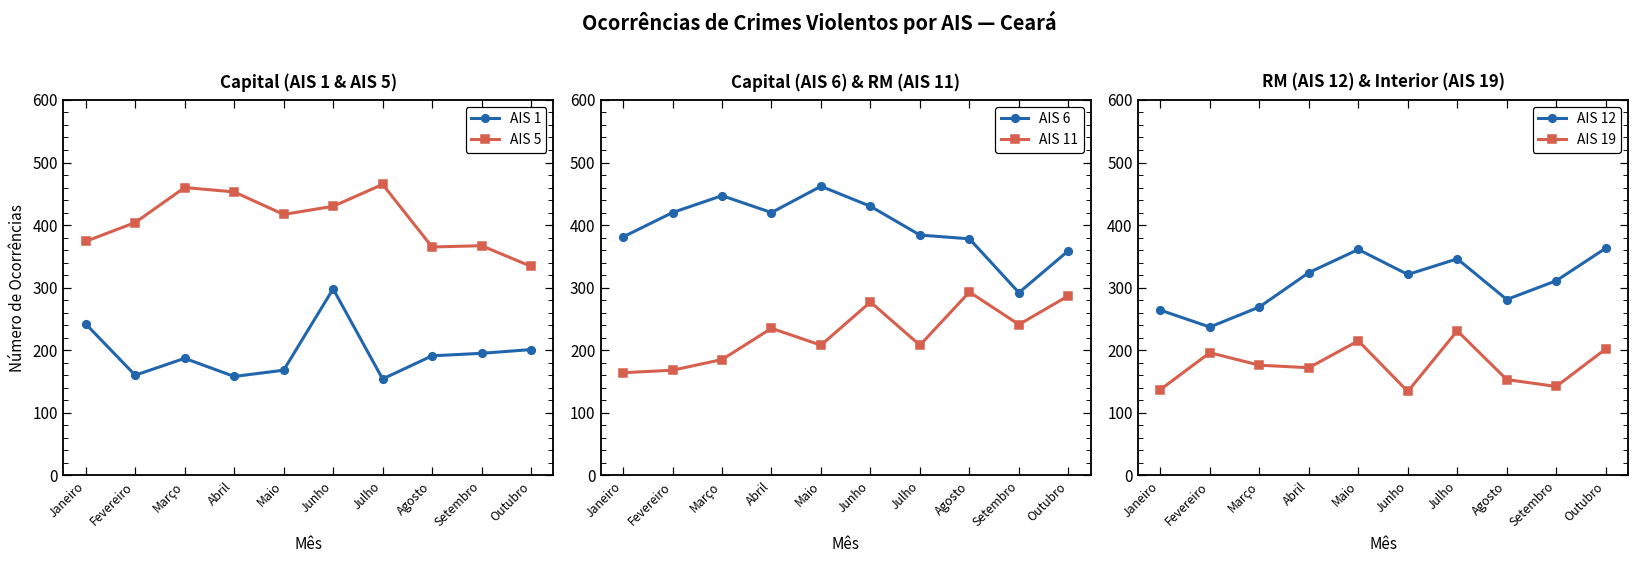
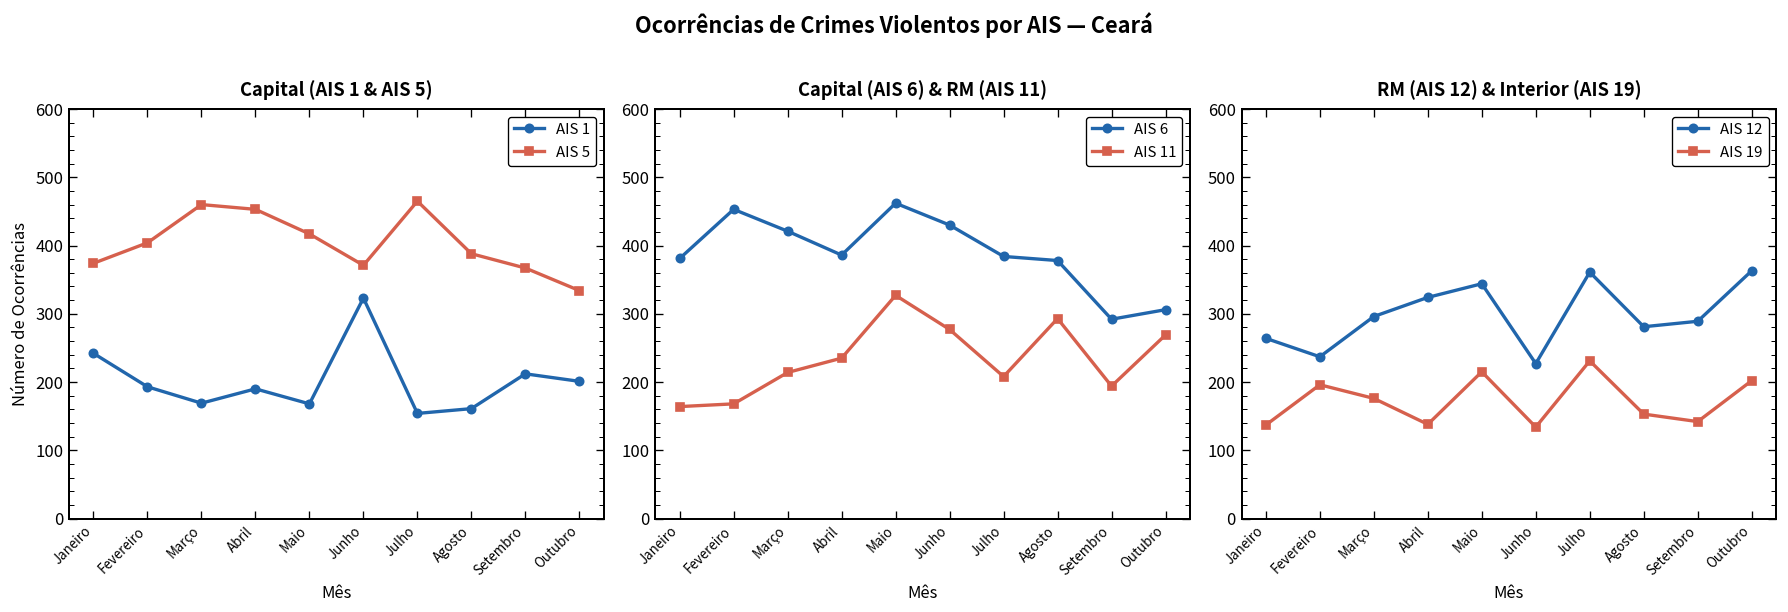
Capital (AIS 1 & AIS 5), AIS 1, Fevereiro: 160 -> 190
Capital (AIS 1 & AIS 5), AIS 1, Março: 190 -> 170
Capital (AIS 1 & AIS 5), AIS 1, Abril: 160 -> 190
Capital (AIS 1 & AIS 5), AIS 1, Junho: 300 -> 320
Capital (AIS 1 & AIS 5), AIS 5, Junho: 430 -> 370
Capital (AIS 1 & AIS 5), AIS 1, Agosto: 190 -> 160
Capital (AIS 1 & AIS 5), AIS 5, Agosto: 370 -> 390
Capital (AIS 1 & AIS 5), AIS 1, Setembro: 200 -> 210
Capital (AIS 6) & RM (AIS 11), AIS 6, Fevereiro: 420 -> 450
Capital (AIS 6) & RM (AIS 11), AIS 6, Março: 450 -> 420
Capital (AIS 6) & RM (AIS 11), AIS 11, Março: 190 -> 210
Capital (AIS 6) & RM (AIS 11), AIS 6, Abril: 420 -> 390
Capital (AIS 6) & RM (AIS 11), AIS 11, Maio: 210 -> 330
Capital (AIS 6) & RM (AIS 11), AIS 11, Setembro: 240 -> 190
Capital (AIS 6) & RM (AIS 11), AIS 6, Outubro: 360 -> 310
Capital (AIS 6) & RM (AIS 11), AIS 11, Outubro: 290 -> 270
RM (AIS 12) & Interior (AIS 19), AIS 12, Março: 270 -> 300
RM (AIS 12) & Interior (AIS 19), AIS 19, Abril: 170 -> 140
RM (AIS 12) & Interior (AIS 19), AIS 12, Maio: 360 -> 340
RM (AIS 12) & Interior (AIS 19), AIS 12, Junho: 320 -> 230
RM (AIS 12) & Interior (AIS 19), AIS 12, Julho: 350 -> 360
RM (AIS 12) & Interior (AIS 19), AIS 12, Setembro: 310 -> 290
